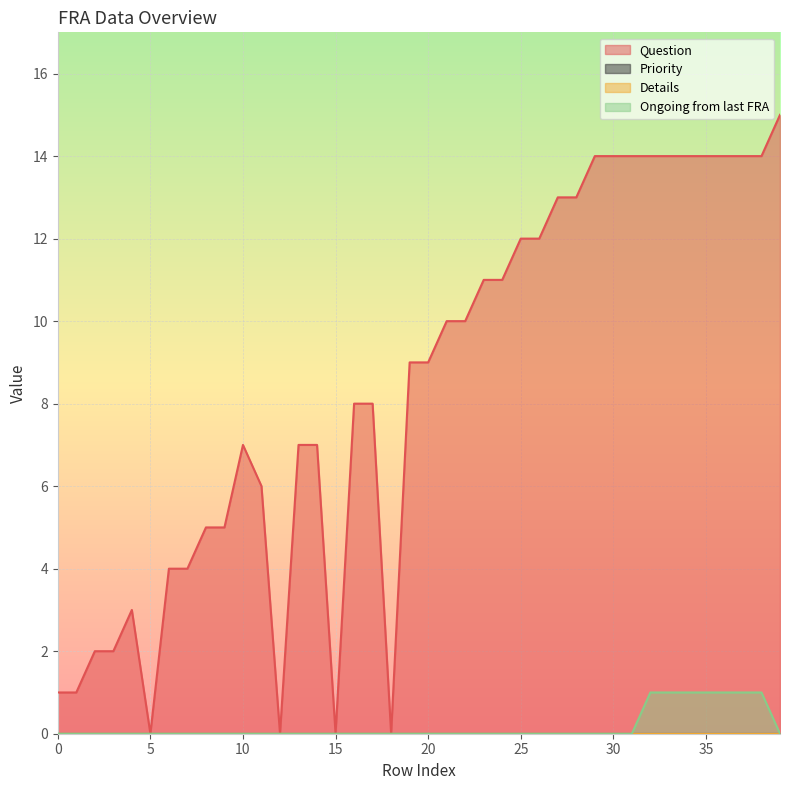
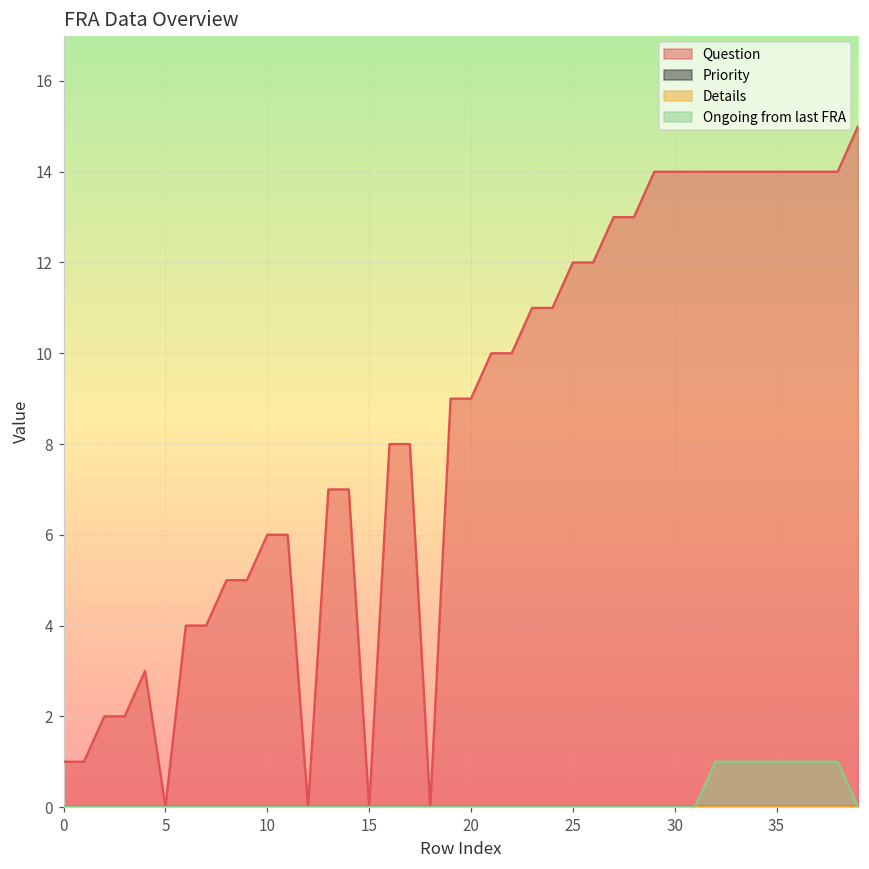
Question, 10: 7 -> 6
